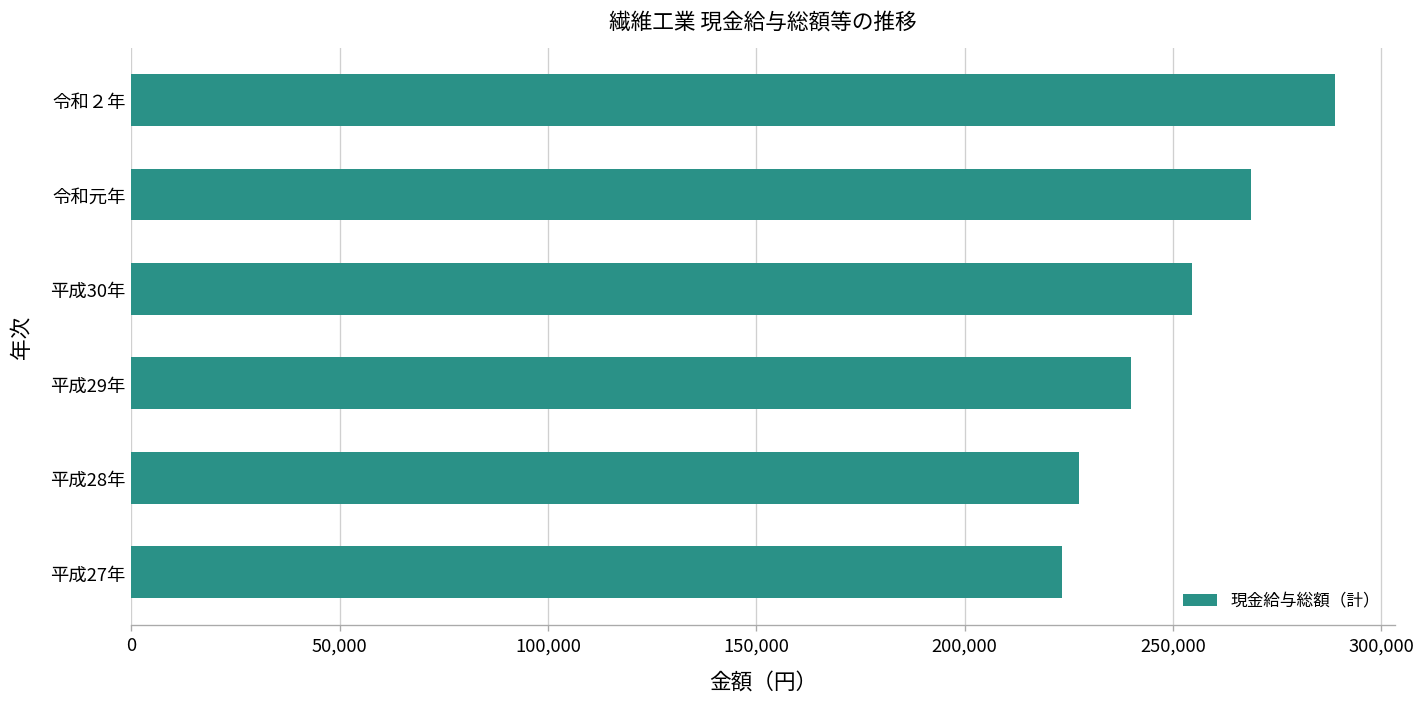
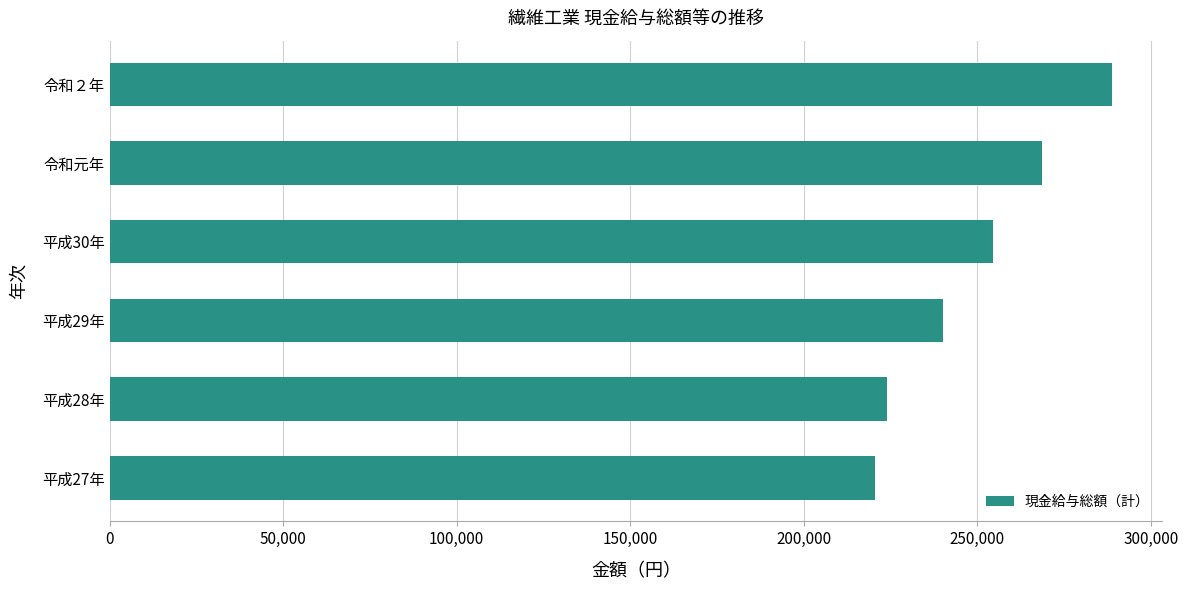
平成28年: 227,000 -> 224,000
平成27年: 223,000 -> 221,000
